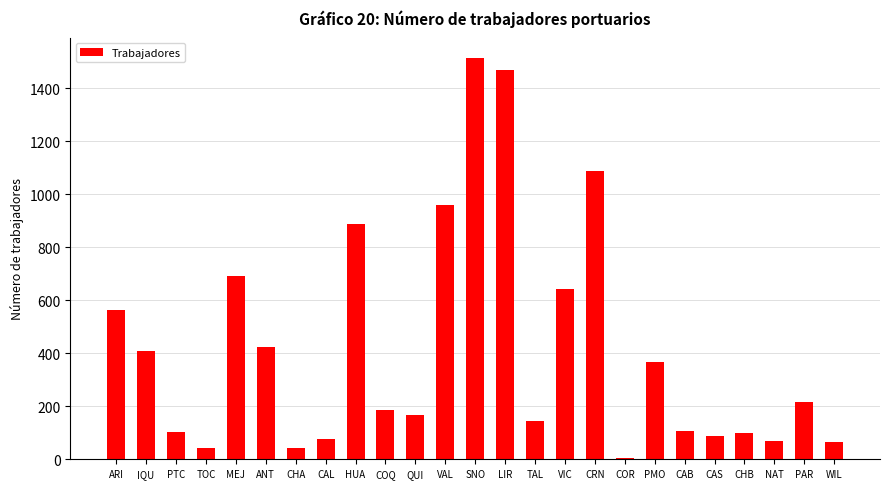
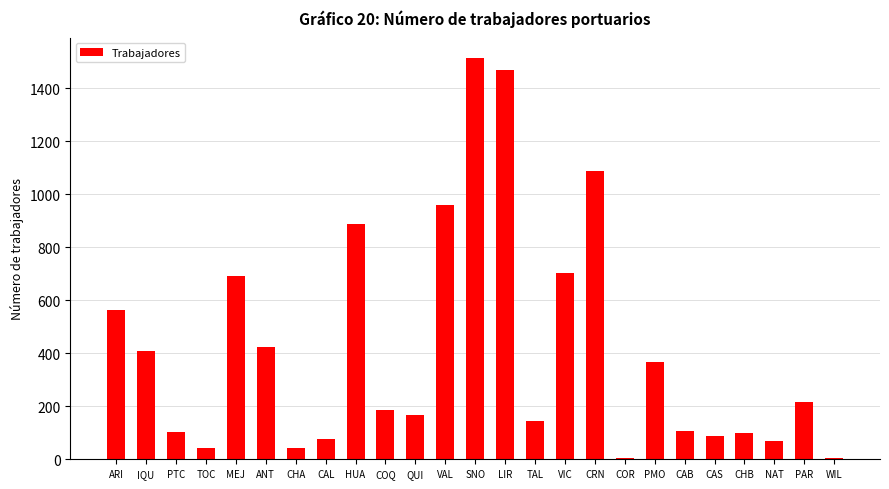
VIC: 640 -> 700
WIL: 70 -> 0
